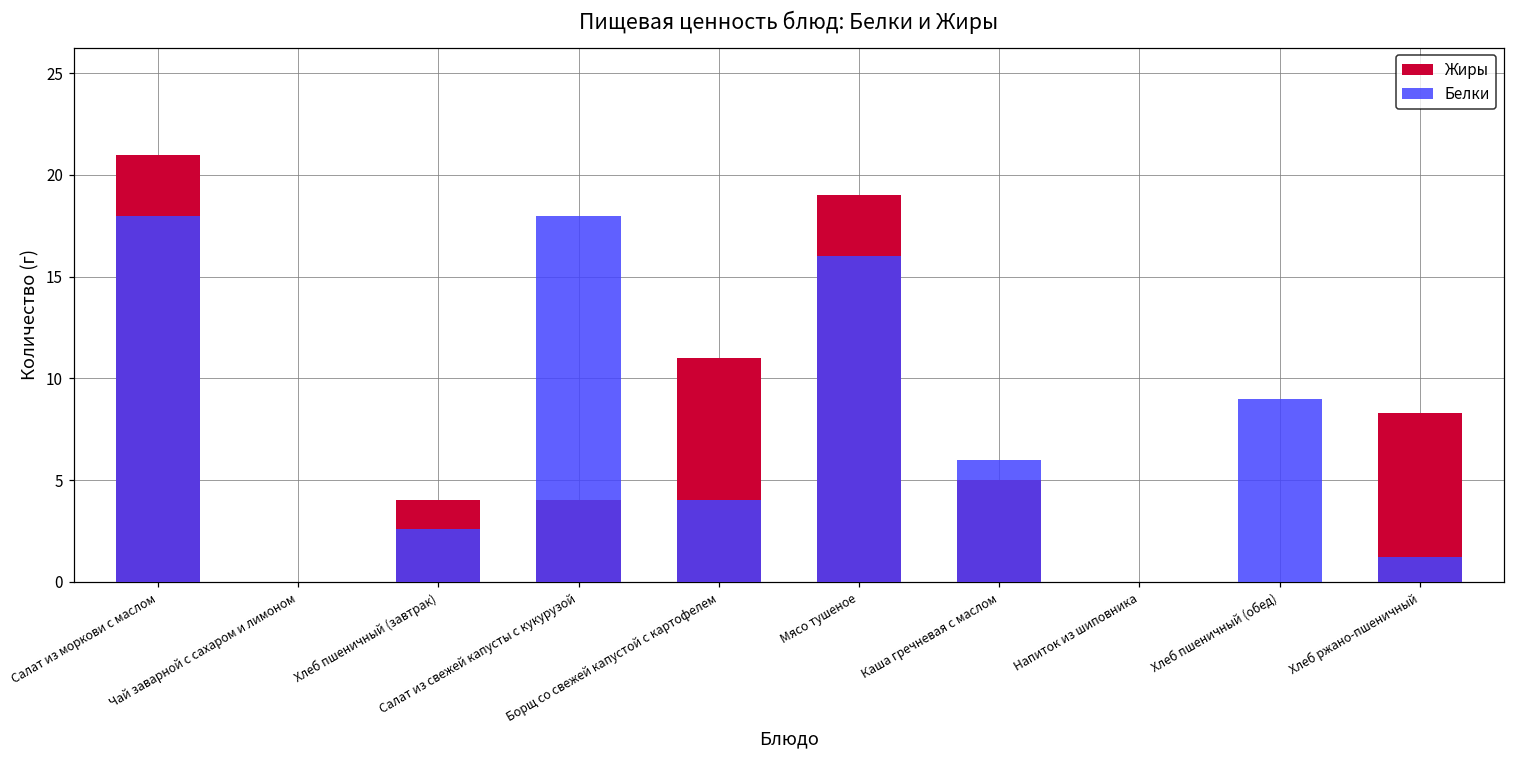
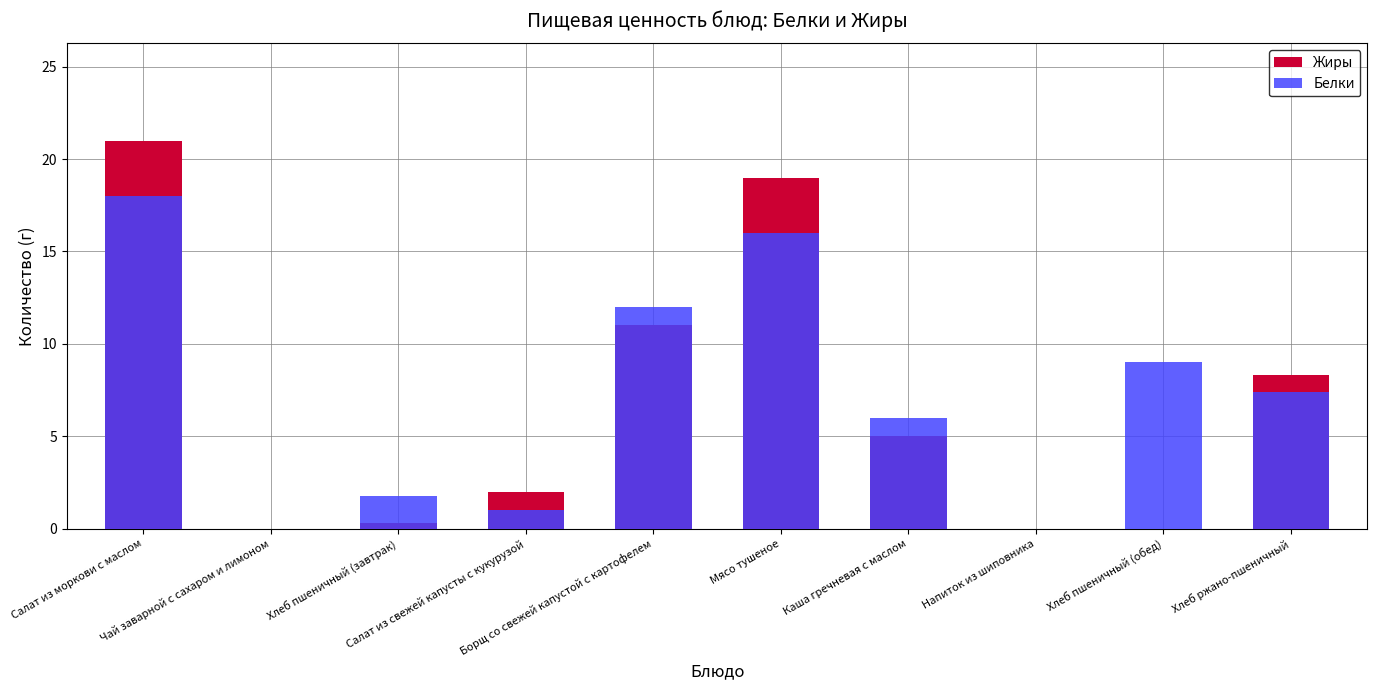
Жиры, Хлеб пшеничный (завтрак): 4.0 -> 0.3
Белки, Хлеб пшеничный (завтрак): 2.6 -> 1.8
Жиры, Салат из свежей капусты с кукурузой: 4 -> 2
Белки, Салат из свежей капусты с кукурузой: 18 -> 1
Белки, Борщ со свежей капустой с картофелем: 4 -> 12
Белки, Хлеб ржано-пшеничный: 1.2 -> 7.4
